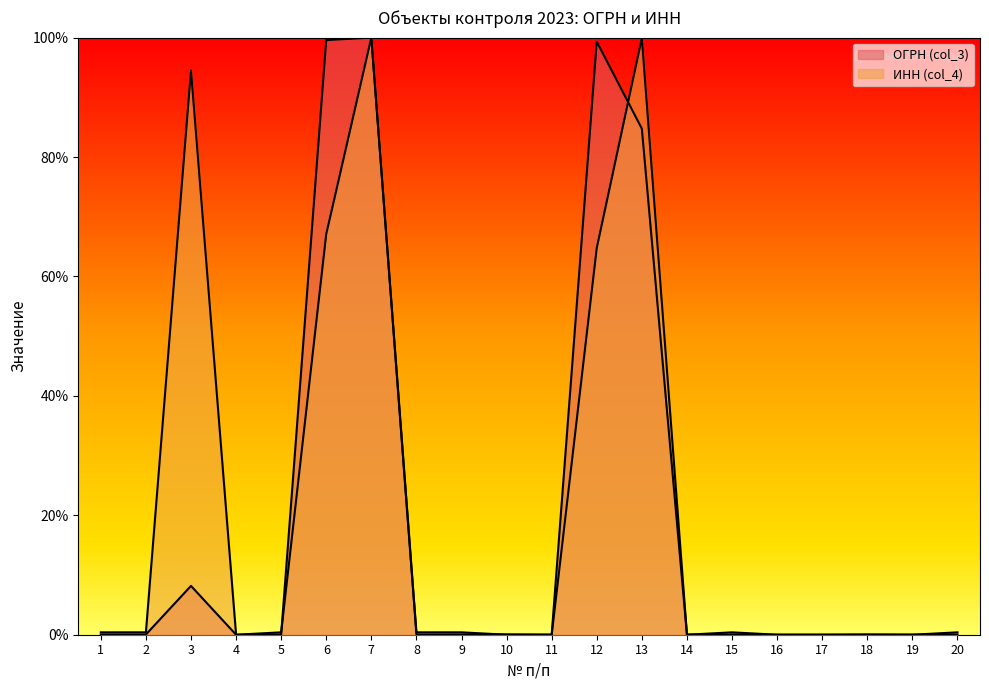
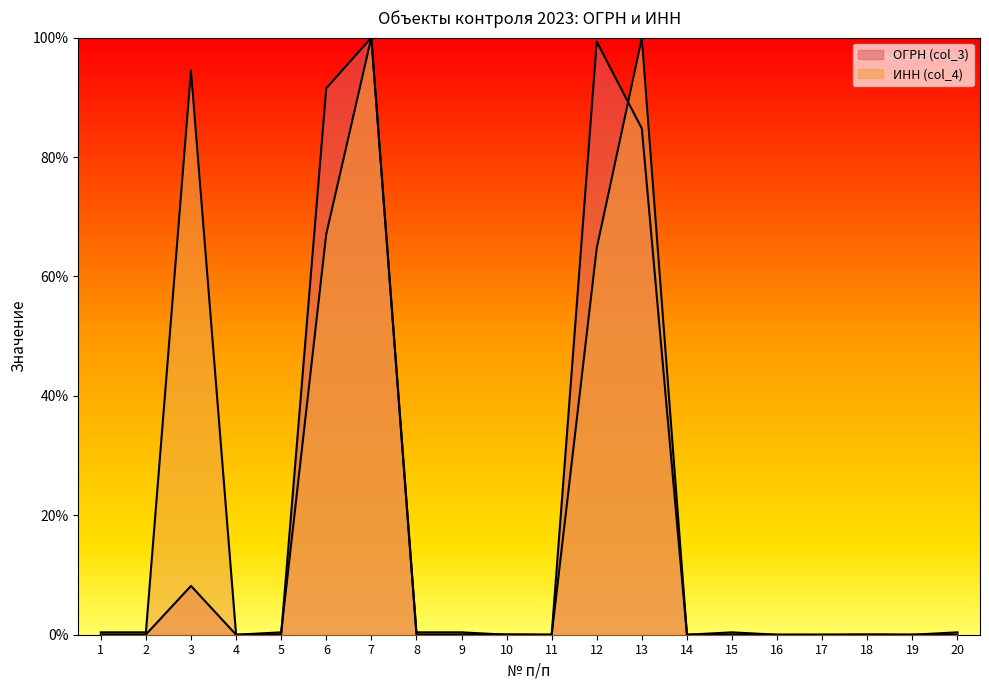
ОГРН (col_3), 6: 100% -> 92%
